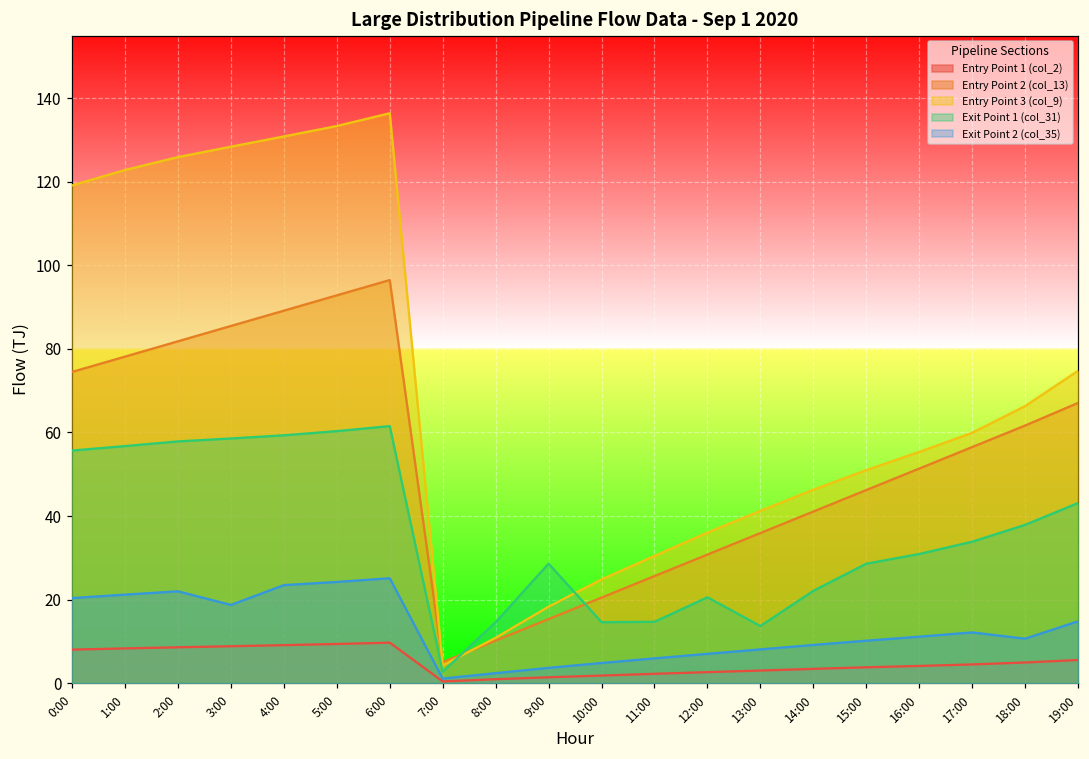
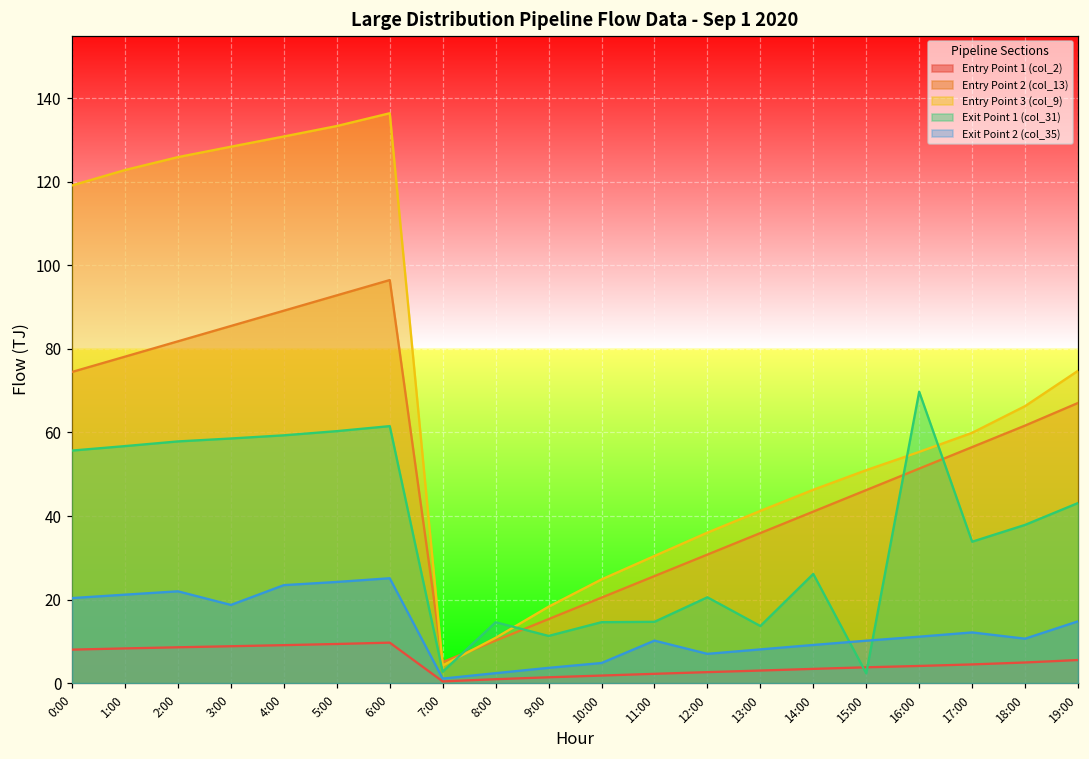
Exit Point 1 (col_31), 9:00: 29 -> 11
Exit Point 2 (col_35), 11:00: 6 -> 10
Exit Point 1 (col_31), 14:00: 22 -> 26
Exit Point 1 (col_31), 15:00: 29 -> 2
Exit Point 1 (col_31), 16:00: 31 -> 70
